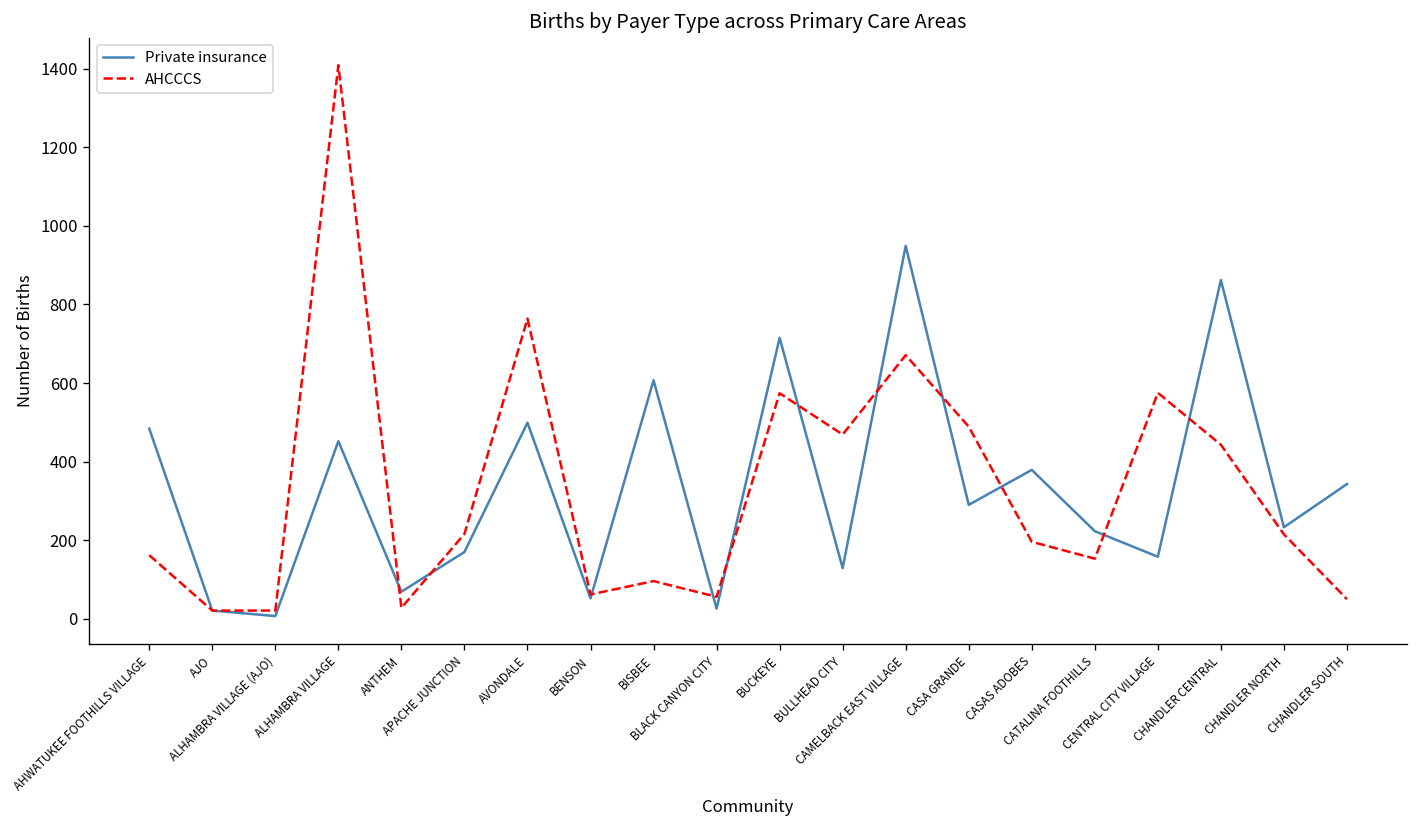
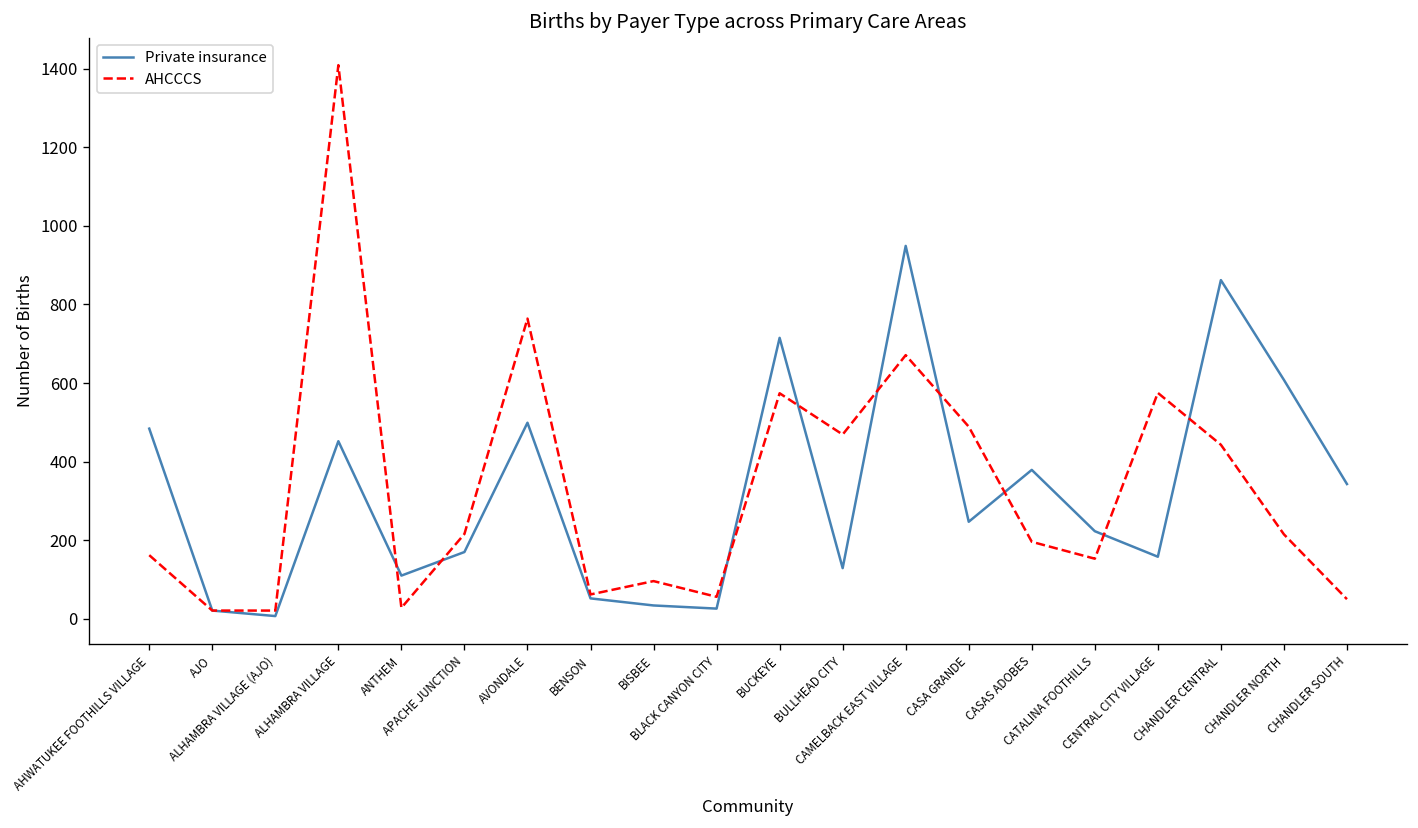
Private insurance, ANTHEM: 70 -> 110
Private insurance, BISBEE: 610 -> 30
Private insurance, CASA GRANDE: 290 -> 250
Private insurance, CHANDLER NORTH: 230 -> 610
